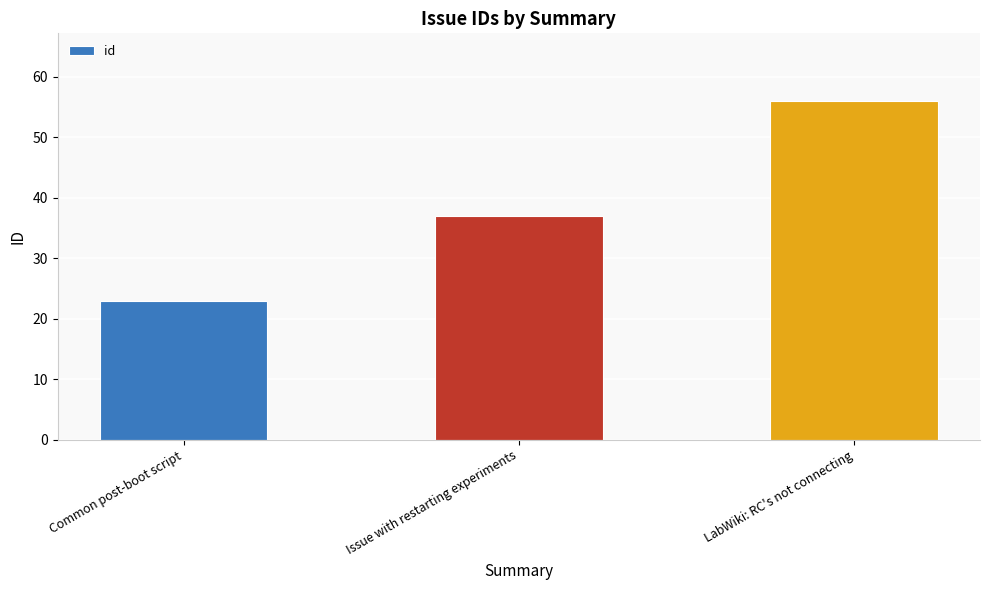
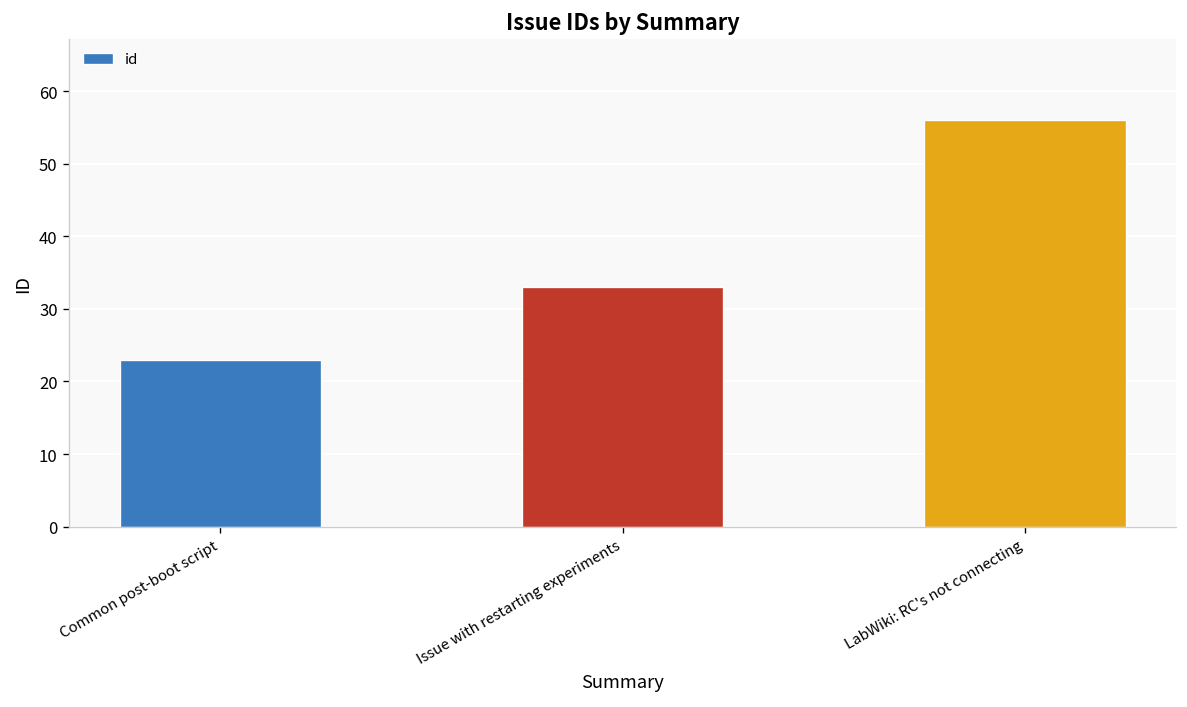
Issue with restarting experiments: 37 -> 33
